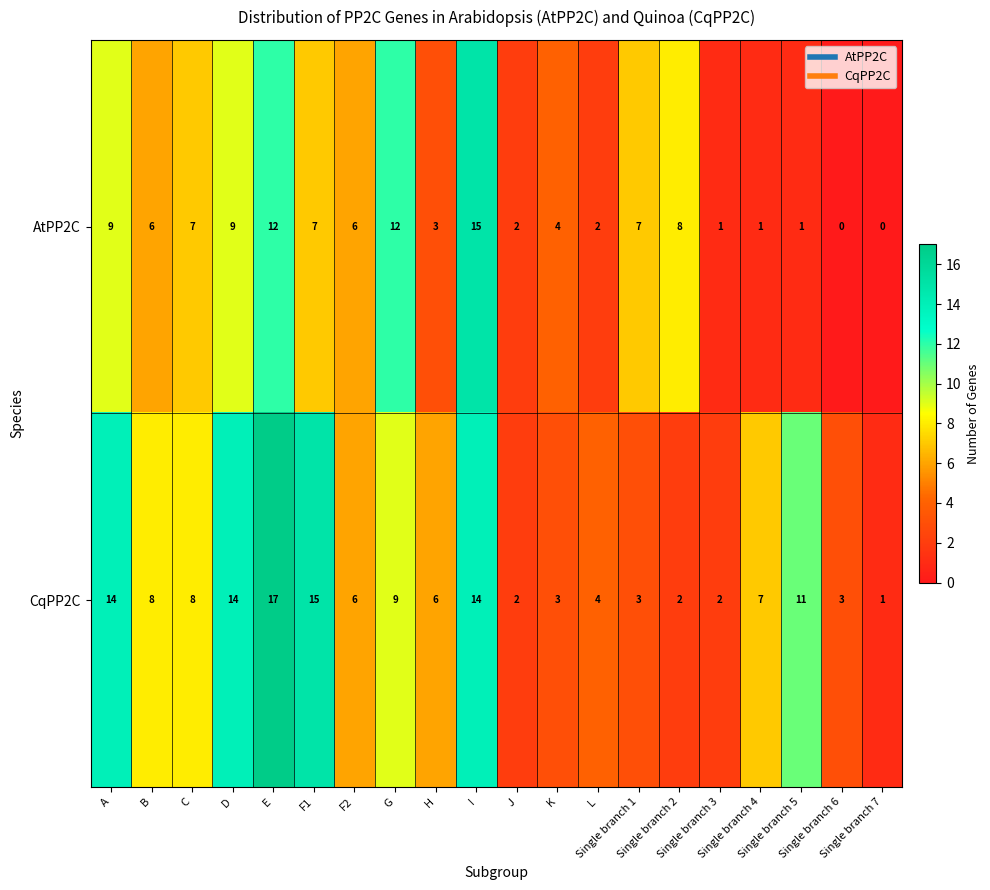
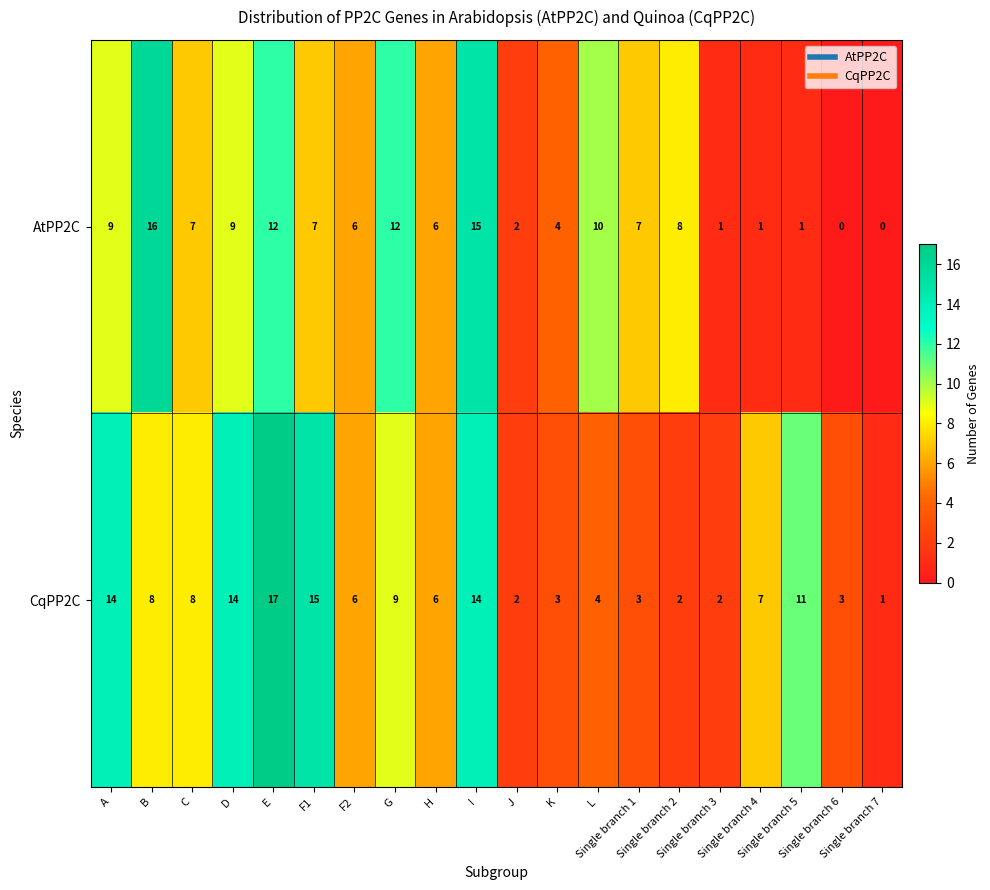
AtPP2C, B: 6 -> 16
AtPP2C, H: 3 -> 6
AtPP2C, L: 2 -> 10
